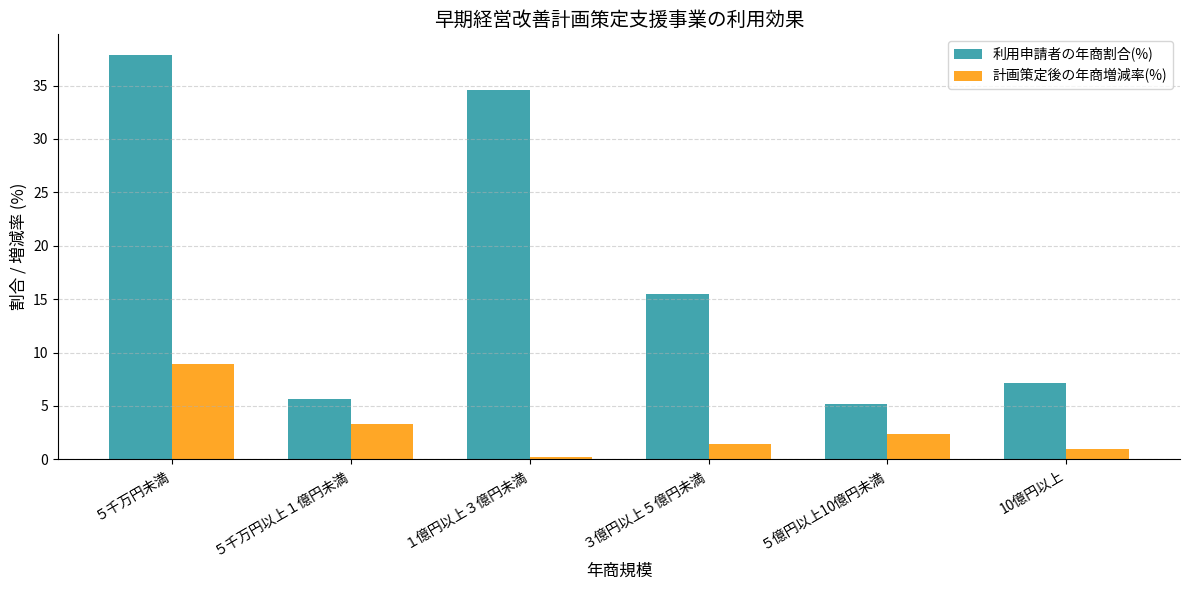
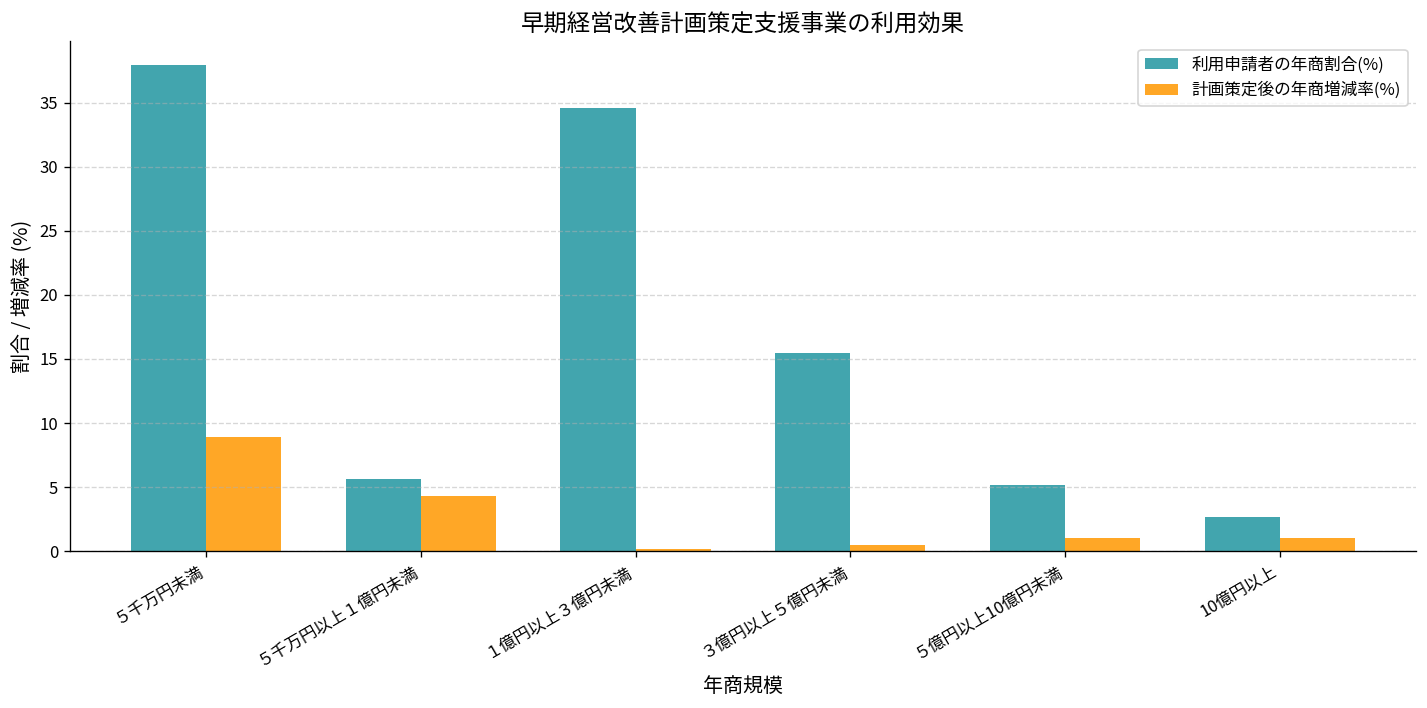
計画策定後の年商増減率(%), ５千万円以上１億円未満: 3.3 -> 4.3
計画策定後の年商増減率(%), ３億円以上５億円未満: 1.4 -> 0.5
計画策定後の年商増減率(%), ５億円以上10億円未満: 2.4 -> 1.0
利用申請者の年商割合(%), 10億円以上: 7.1 -> 2.7
